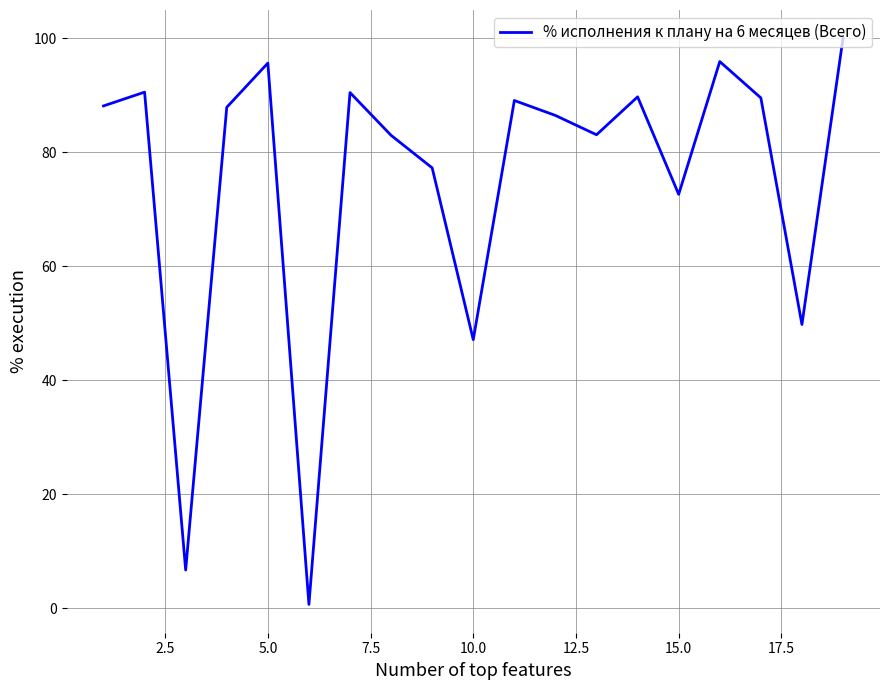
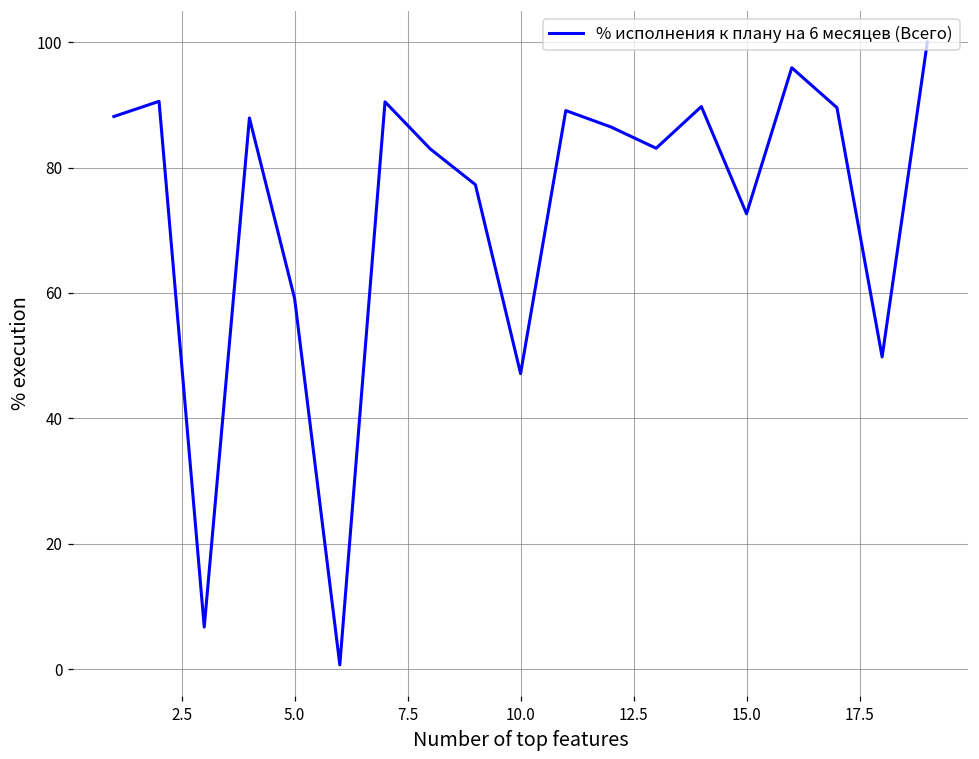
5.0: 96 -> 59
